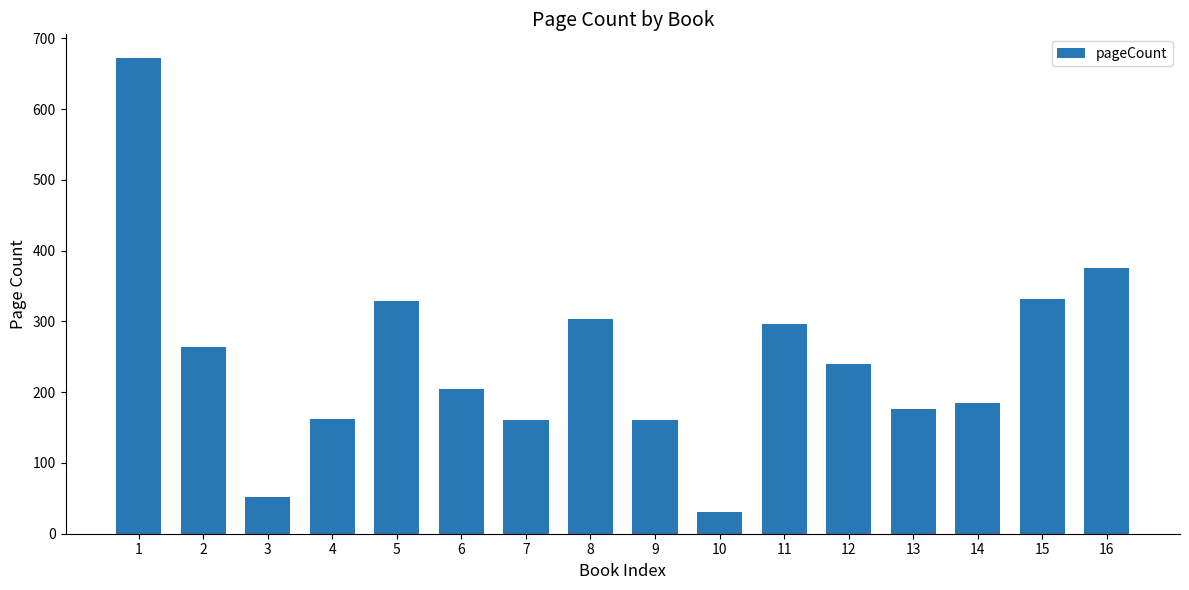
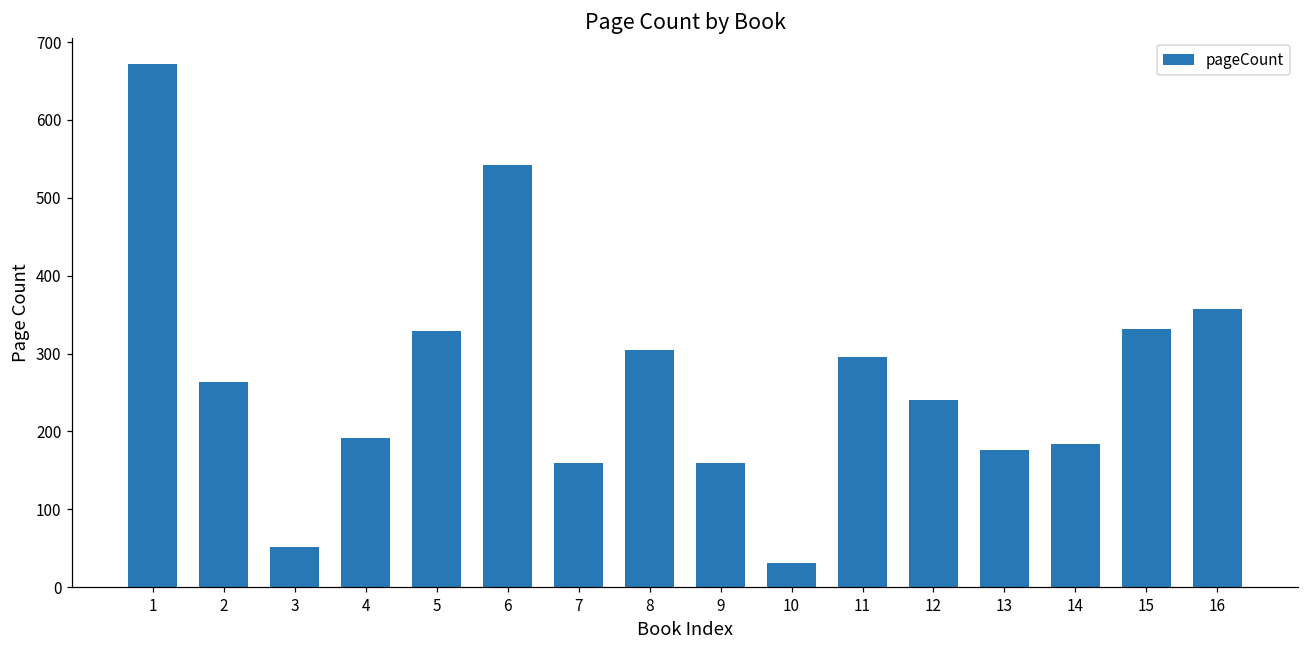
4: 160 -> 190
6: 200 -> 540
16: 380 -> 360
